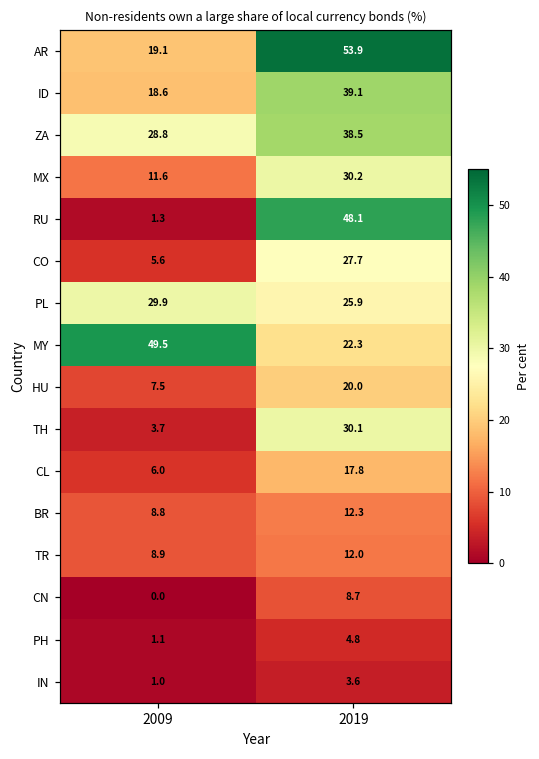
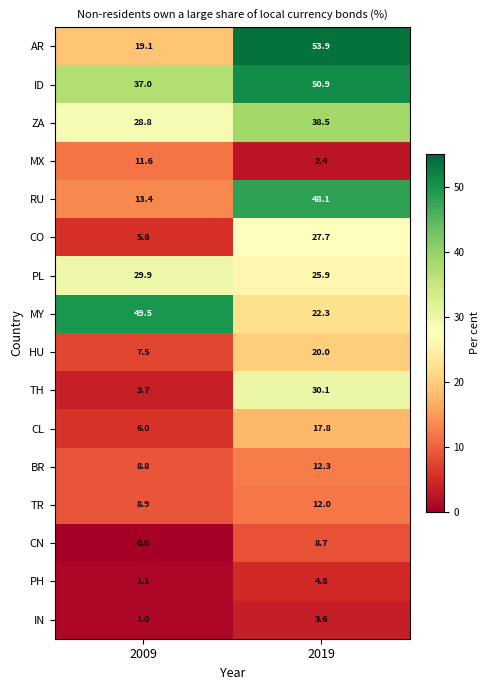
ID, 2009: 18.6 -> 37.0
ID, 2019: 39.1 -> 50.9
MX, 2019: 30.2 -> 2.4
RU, 2009: 1.3 -> 13.4
